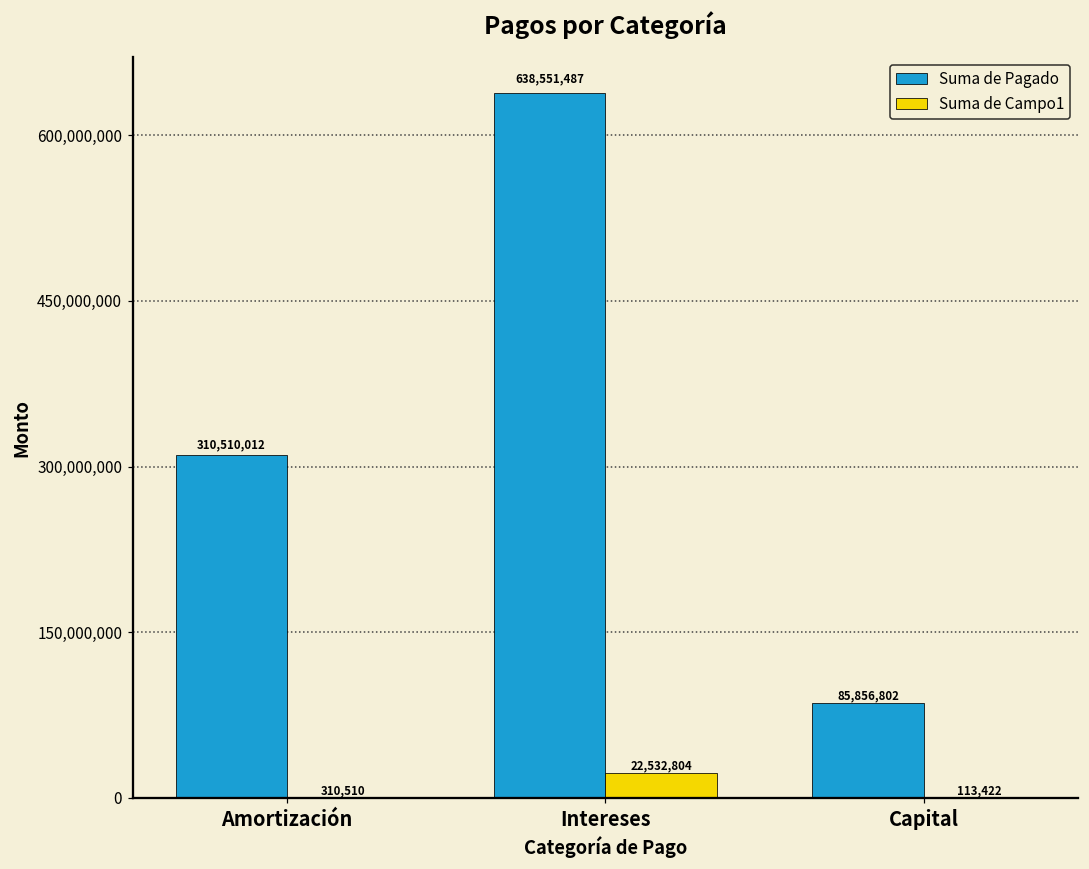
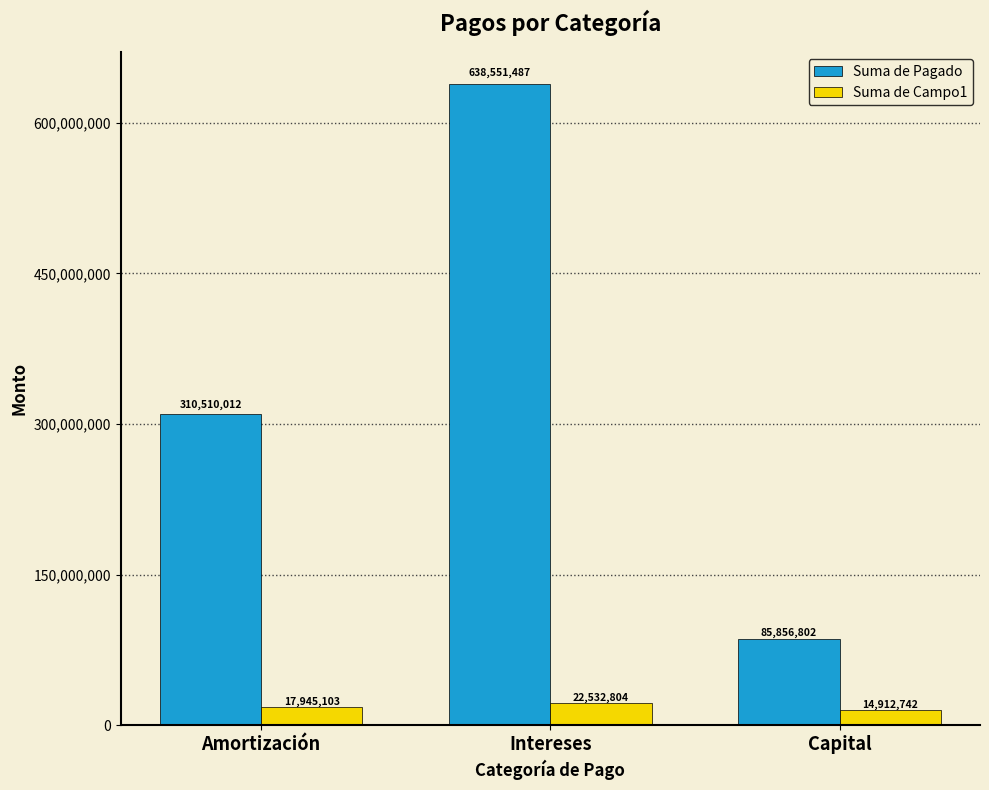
Suma de Campo1, Amortización: 310,510 -> 17,945,103
Suma de Campo1, Capital: 113,422 -> 14,912,742
